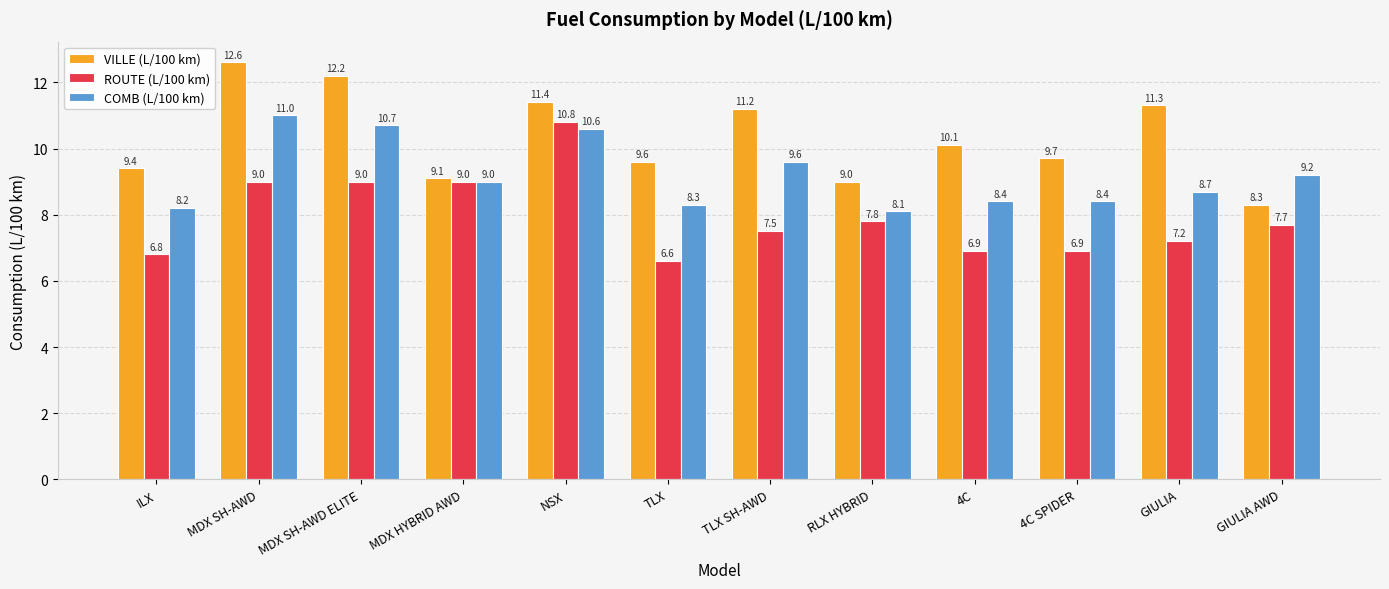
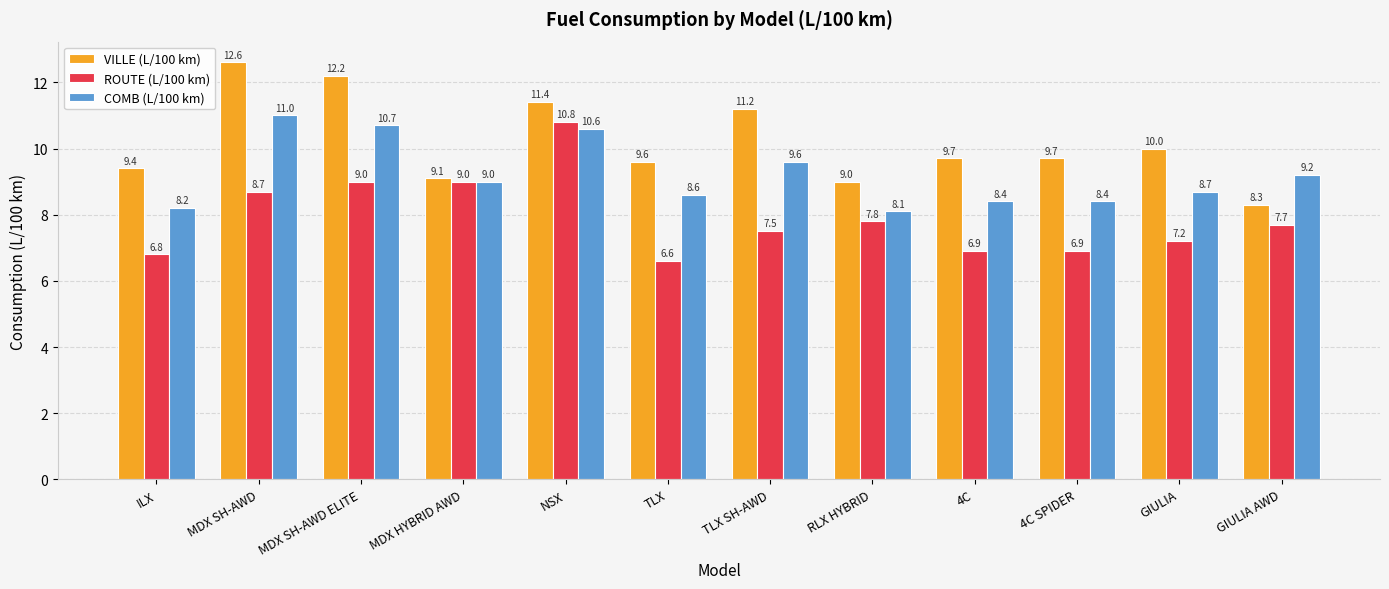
ROUTE (L/100 km), MDX SH-AWD: 9.0 -> 8.7
COMB (L/100 km), TLX: 8.3 -> 8.6
VILLE (L/100 km), 4C: 10.1 -> 9.7
VILLE (L/100 km), GIULIA: 11.3 -> 10.0
